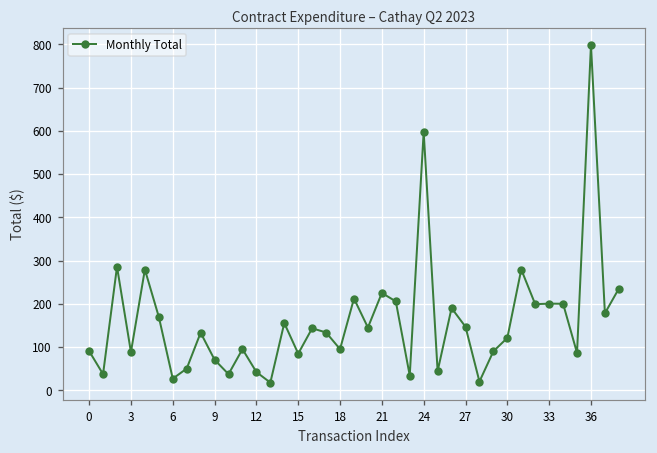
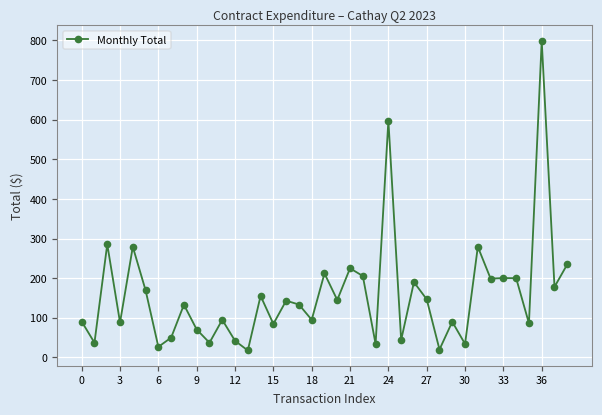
30: 120 -> 30
